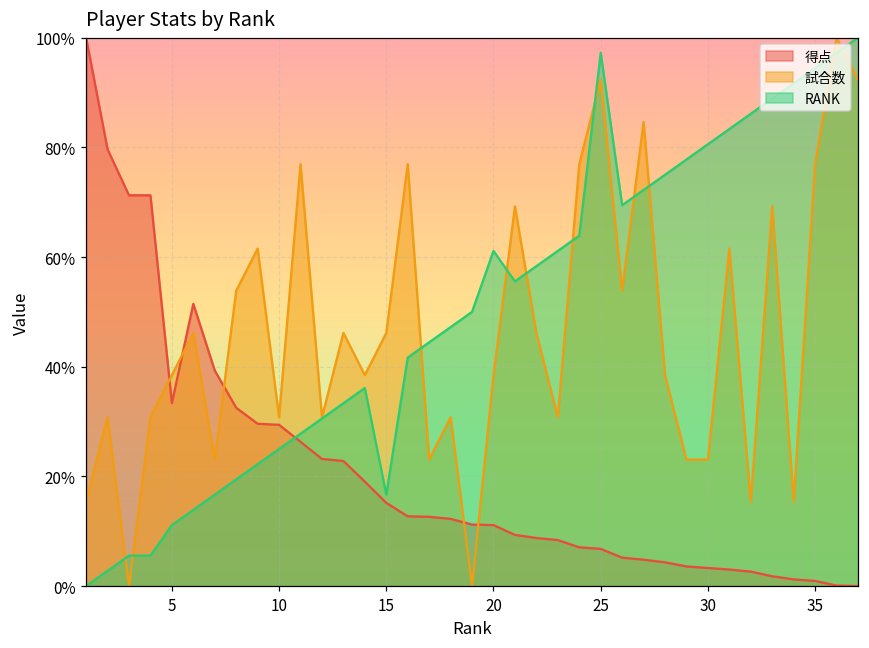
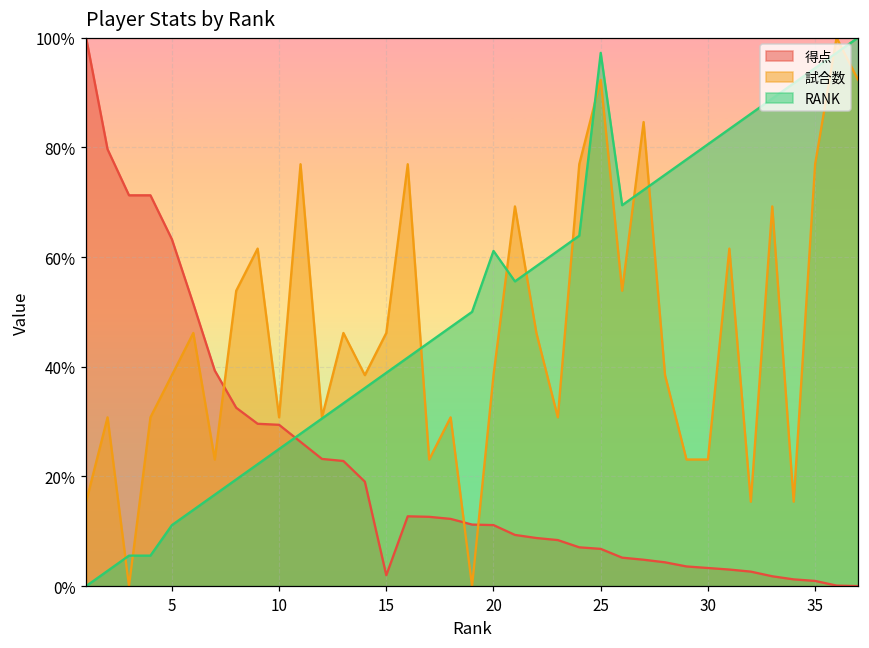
得点, 5: 33% -> 63%
得点, 15: 15% -> 2%
RANK, 15: 17% -> 39%
